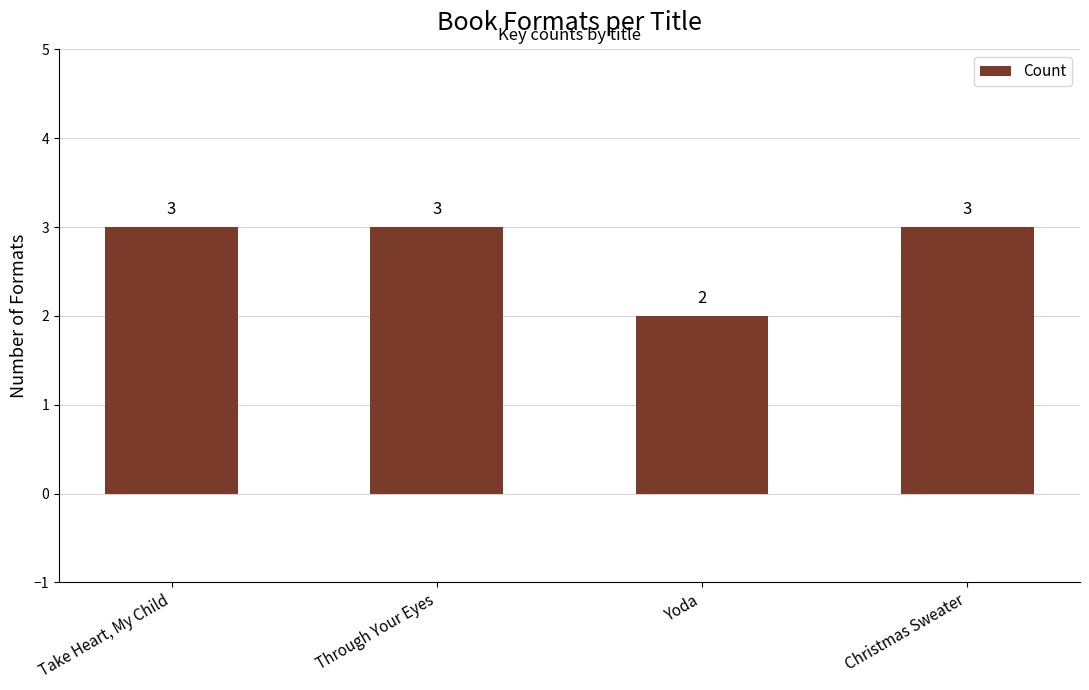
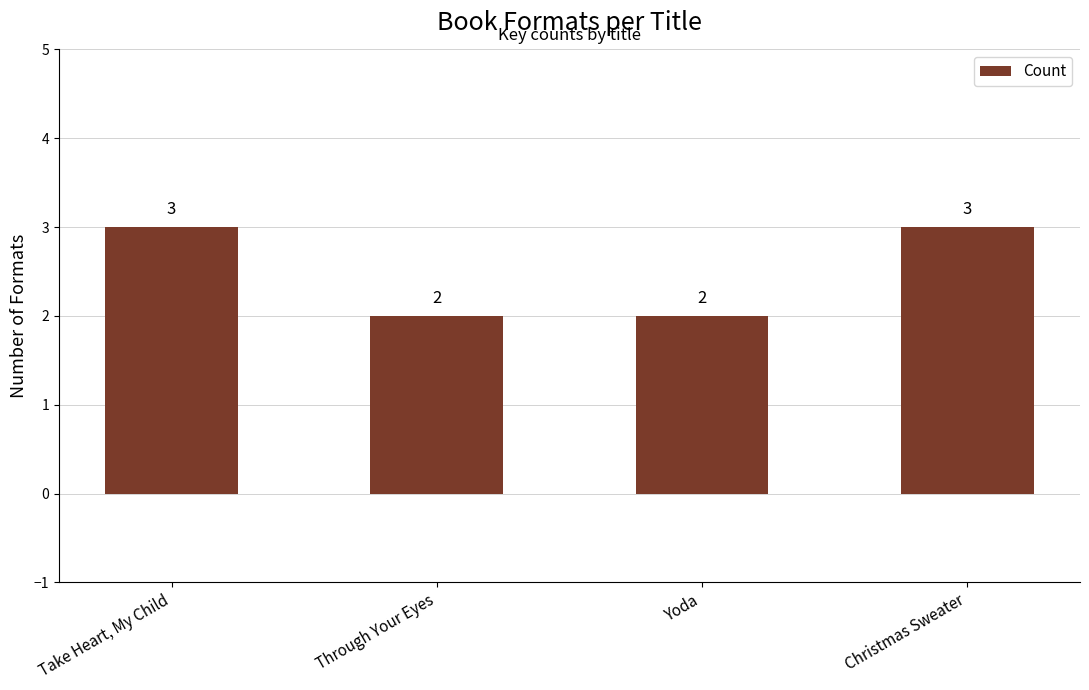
Through Your Eyes: 3 -> 2
